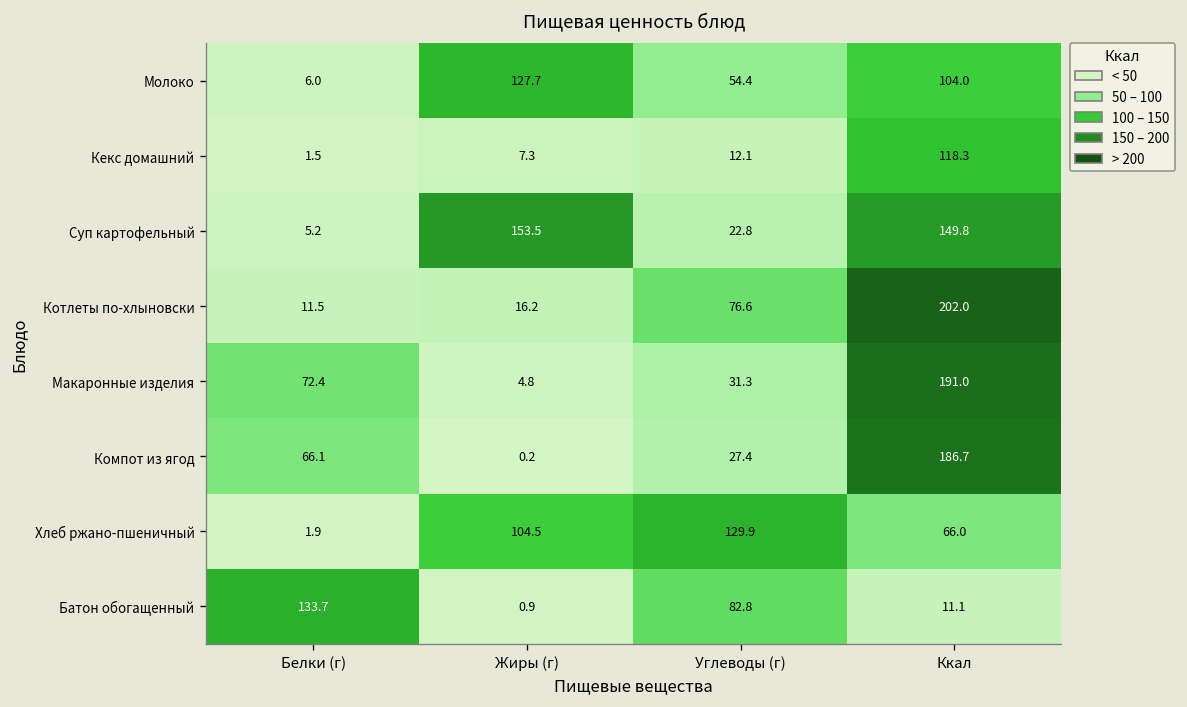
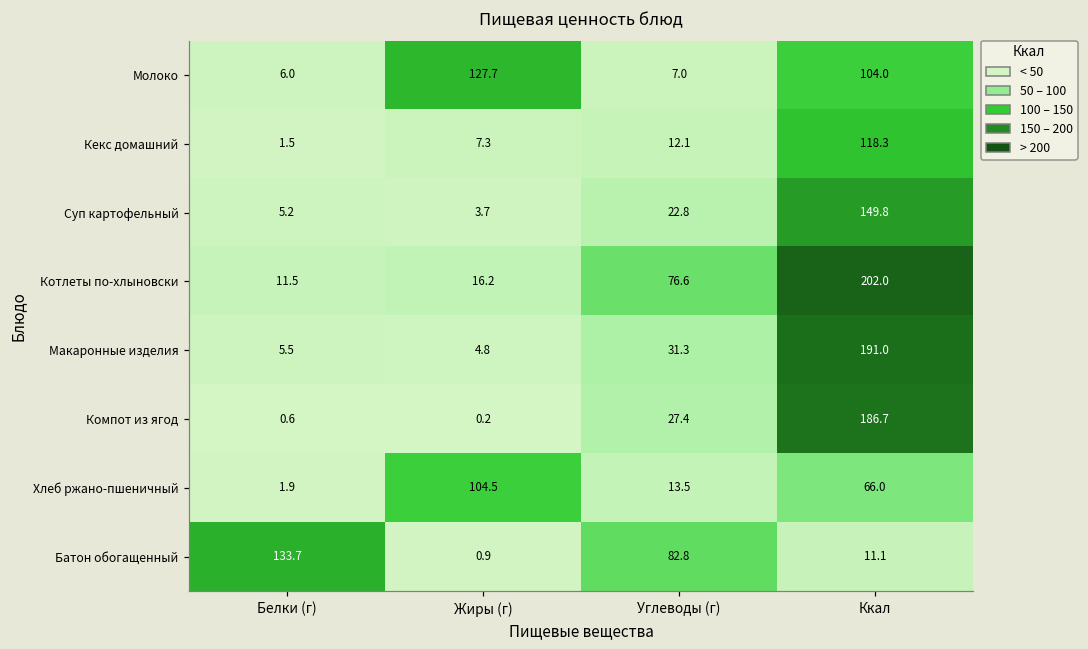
Молоко, Углеводы (г): 54.4 -> 7.0
Суп картофельный, Жиры (г): 153.5 -> 3.7
Макаронные изделия, Белки (г): 72.4 -> 5.5
Компот из ягод, Белки (г): 66.1 -> 0.6
Хлеб ржано-пшеничный, Углеводы (г): 129.9 -> 13.5
